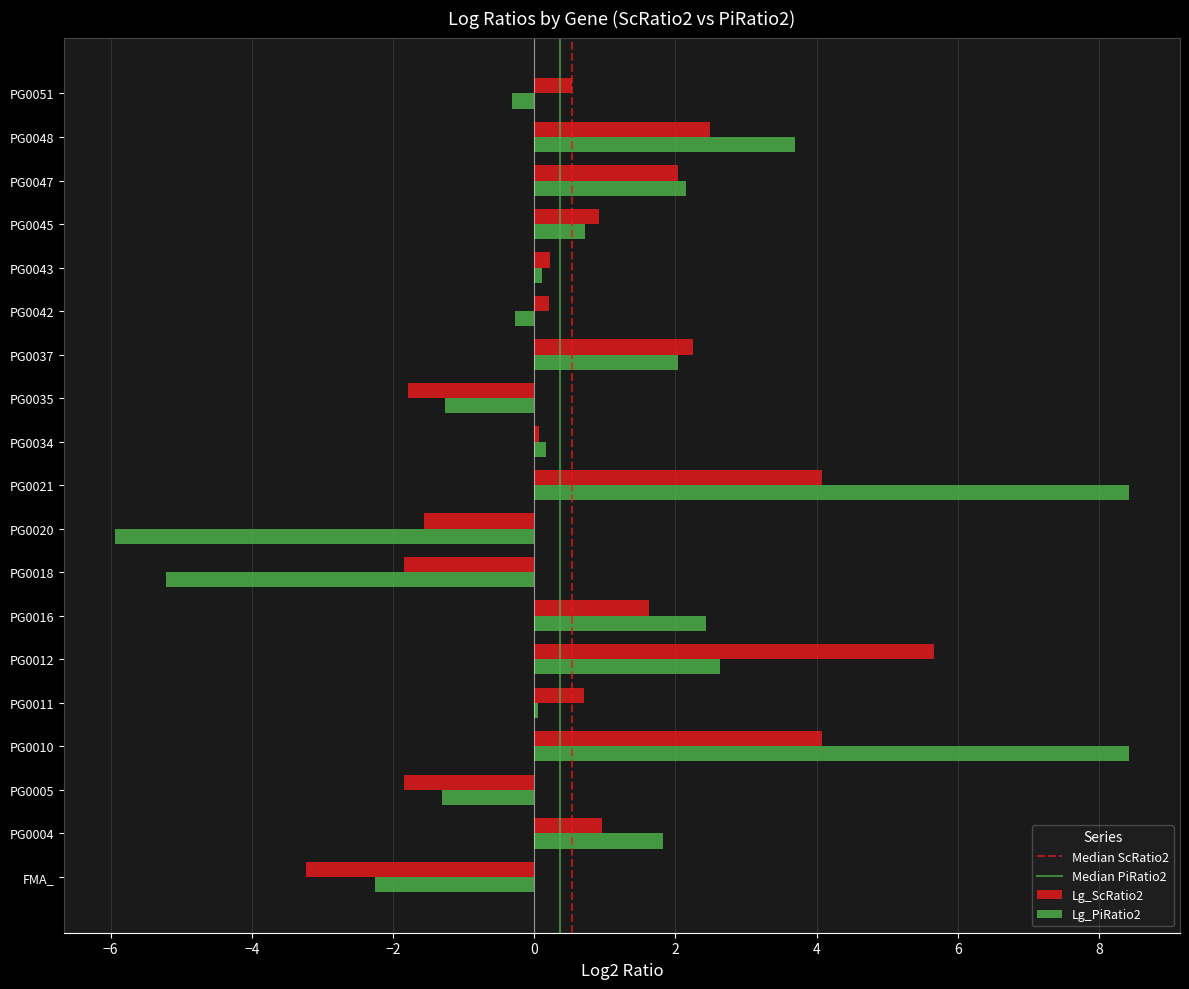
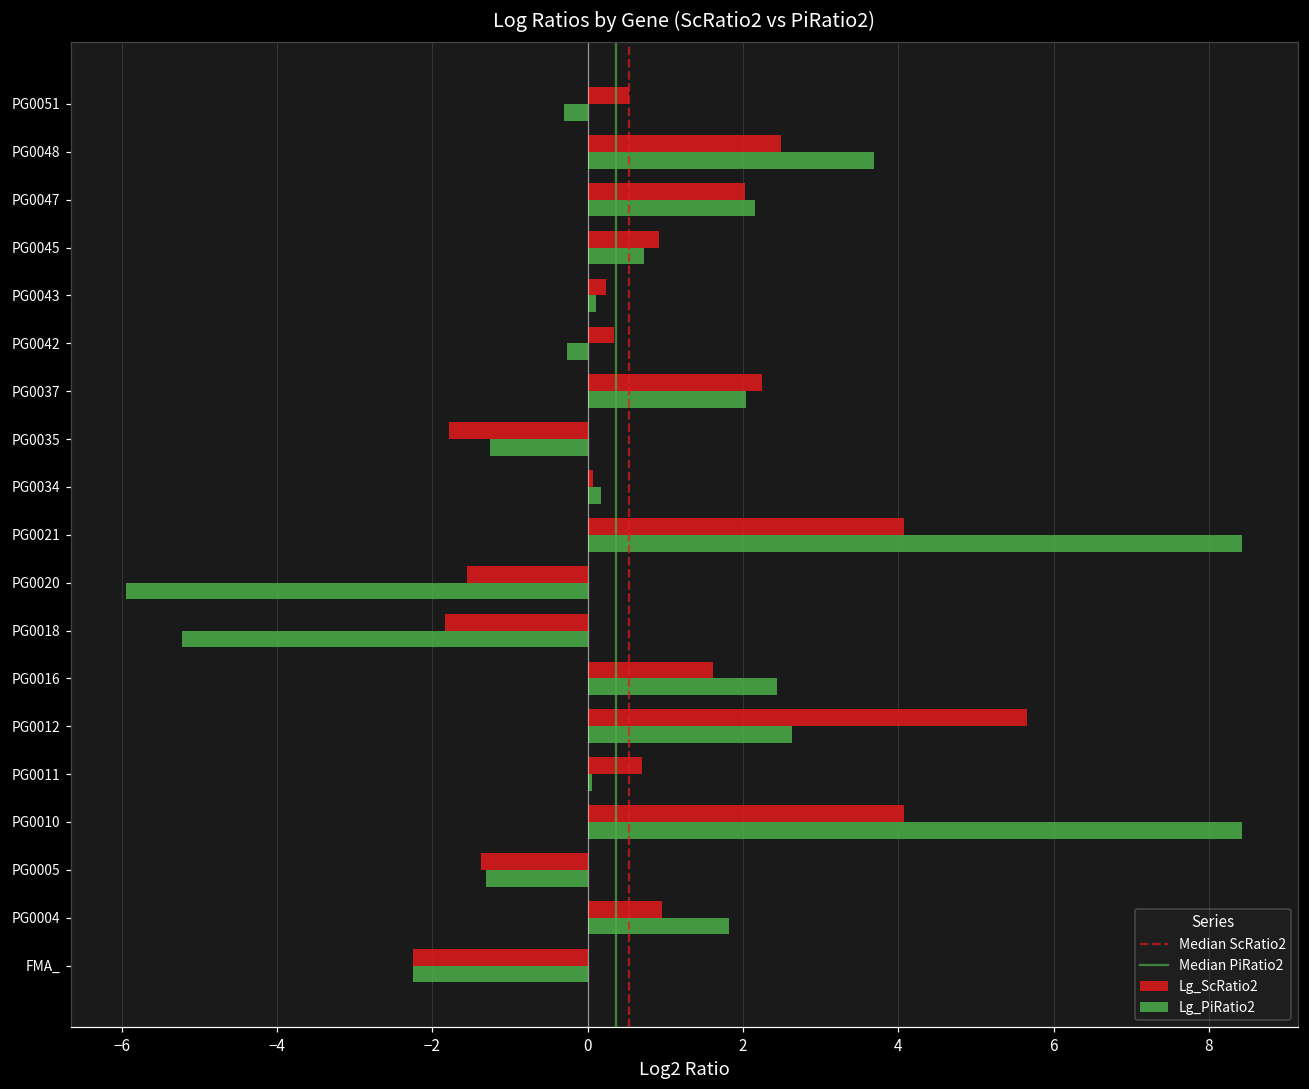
Lg_ScRatio2, PG0042: 0.2 -> 0.3
Lg_ScRatio2, PG0005: -1.8 -> -1.4
Lg_ScRatio2, FMA_: -3.2 -> -2.3
